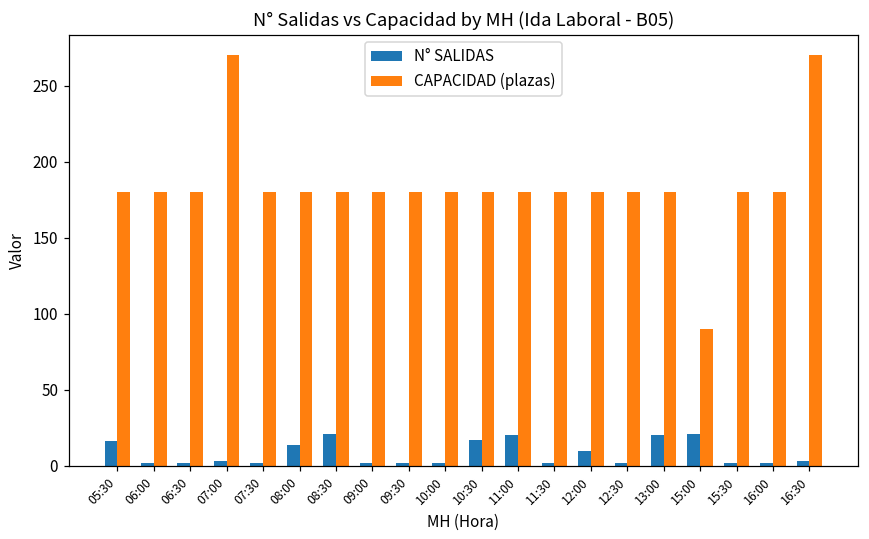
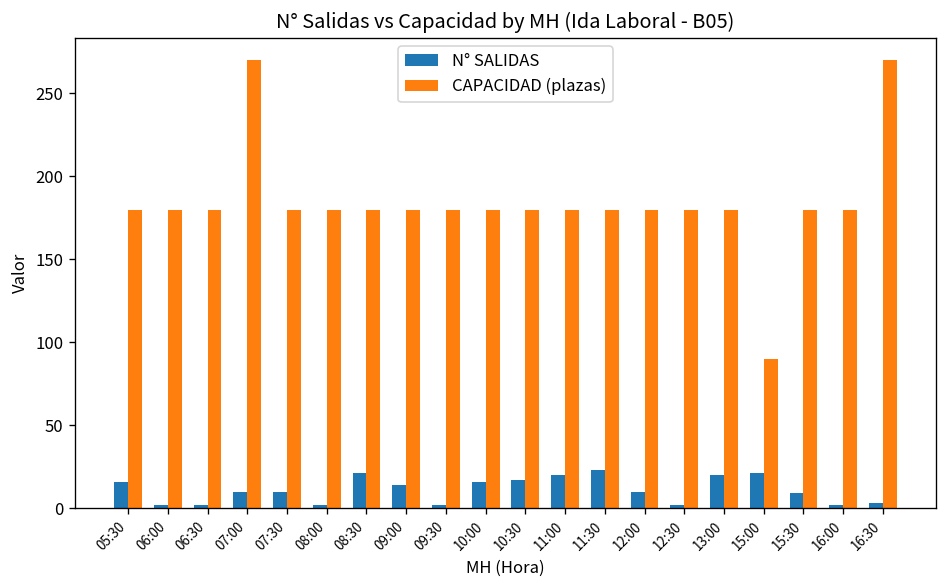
N° SALIDAS, 07:00: 3 -> 10
N° SALIDAS, 07:30: 2 -> 10
N° SALIDAS, 08:00: 14 -> 2
N° SALIDAS, 09:00: 2 -> 14
N° SALIDAS, 10:00: 2 -> 16
N° SALIDAS, 11:30: 2 -> 23
N° SALIDAS, 15:30: 2 -> 9
